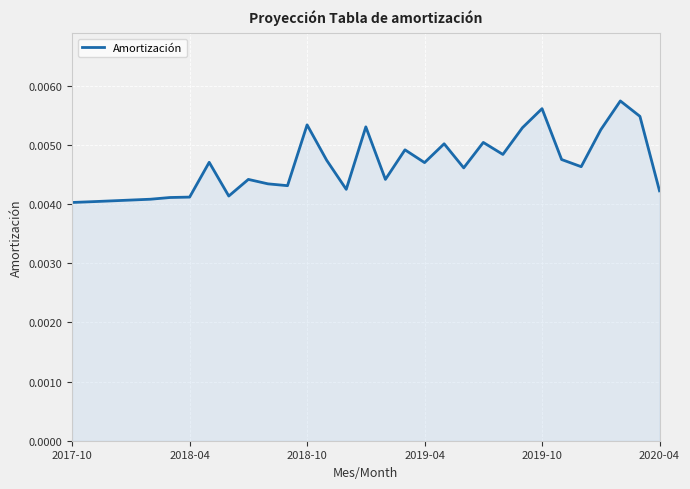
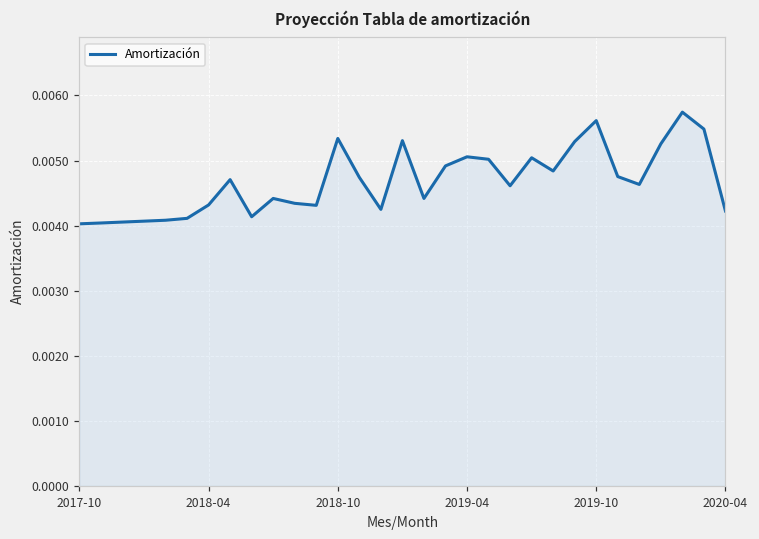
2018-04: 0.0041 -> 0.0043
2019-04: 0.0047 -> 0.0051
